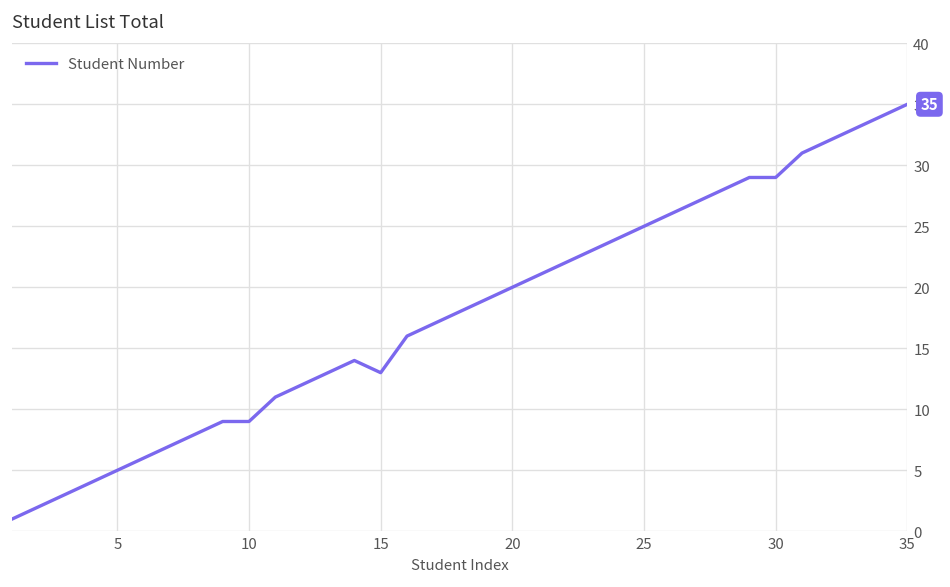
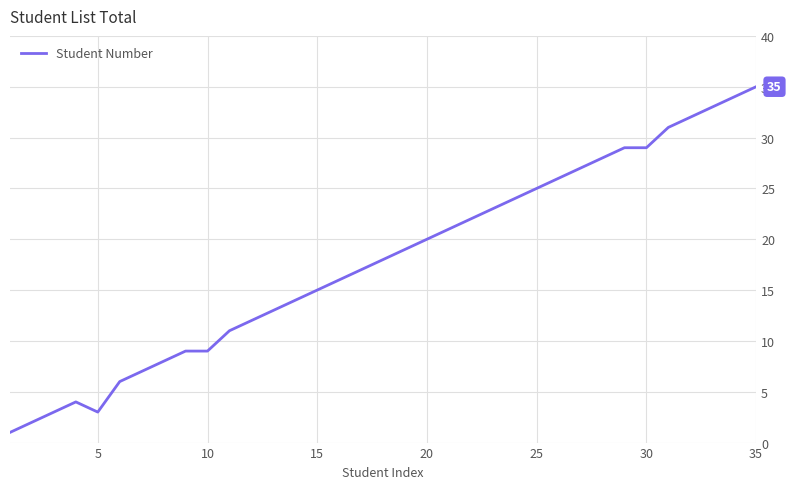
5: 5 -> 3
15: 13 -> 15
